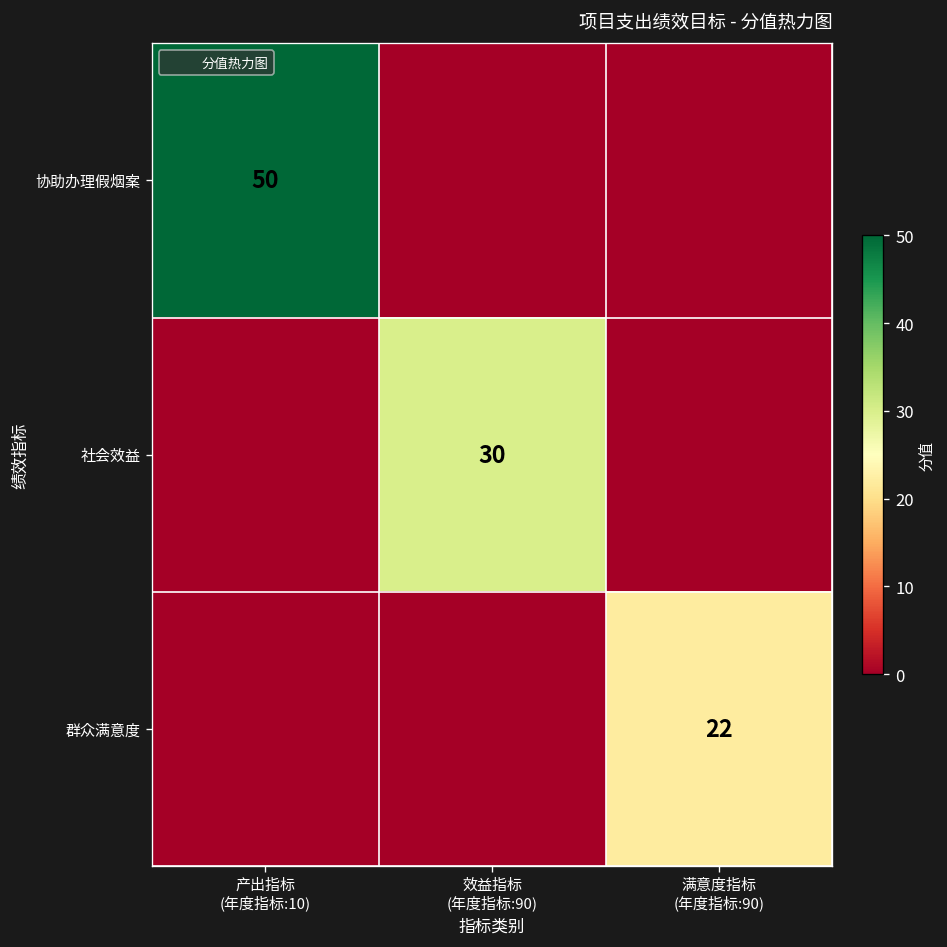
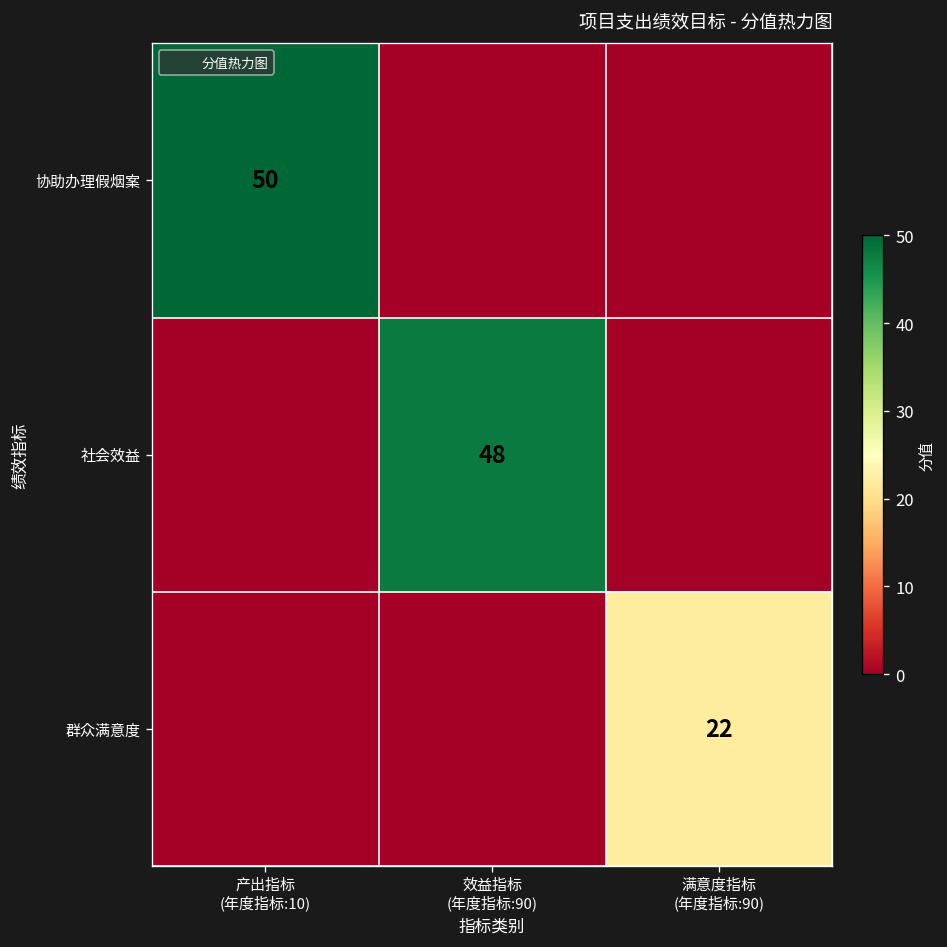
社会效益, 效益指标 (年度指标:90): 30 -> 48
